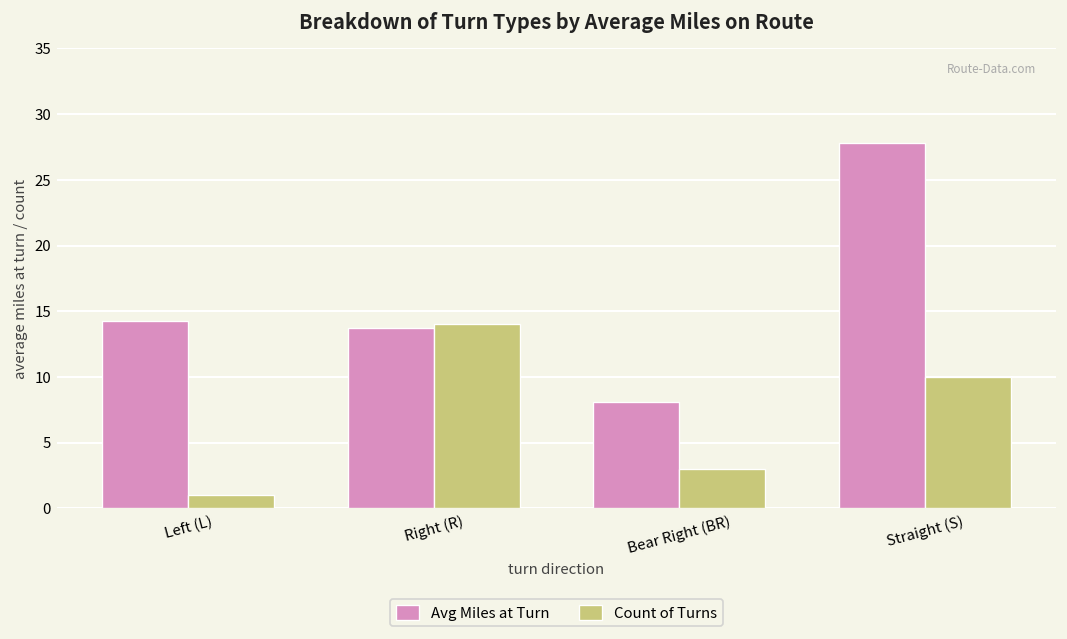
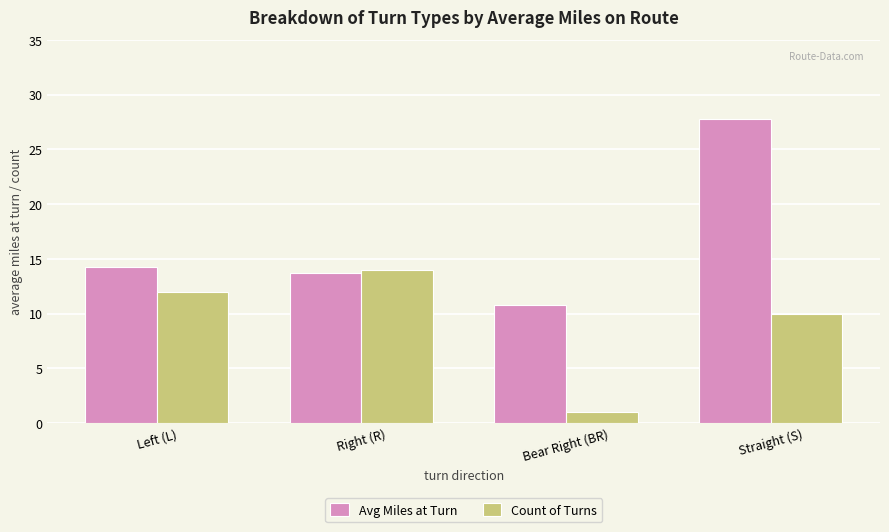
Count of Turns, Left (L): 1 -> 12
Avg Miles at Turn, Bear Right (BR): 8.1 -> 10.8
Count of Turns, Bear Right (BR): 3 -> 1
